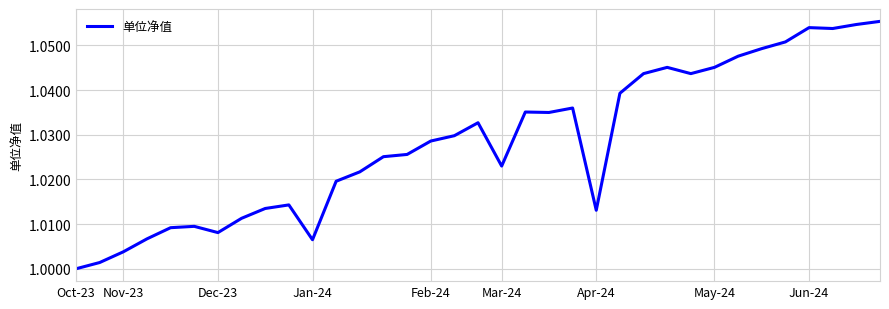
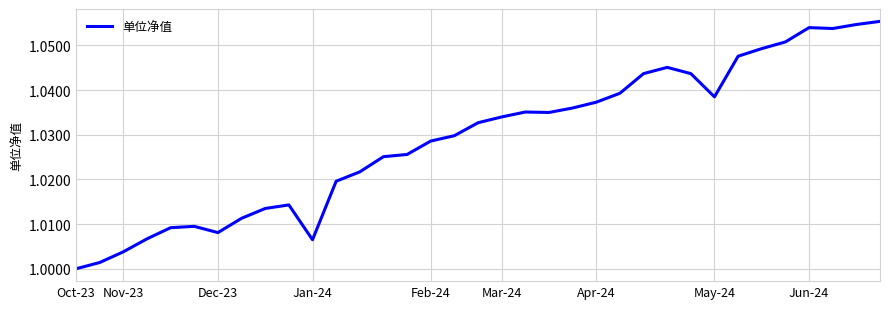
Mar-24: 1.023 -> 1.034
Apr-24: 1.013 -> 1.037
May-24: 1.045 -> 1.039
